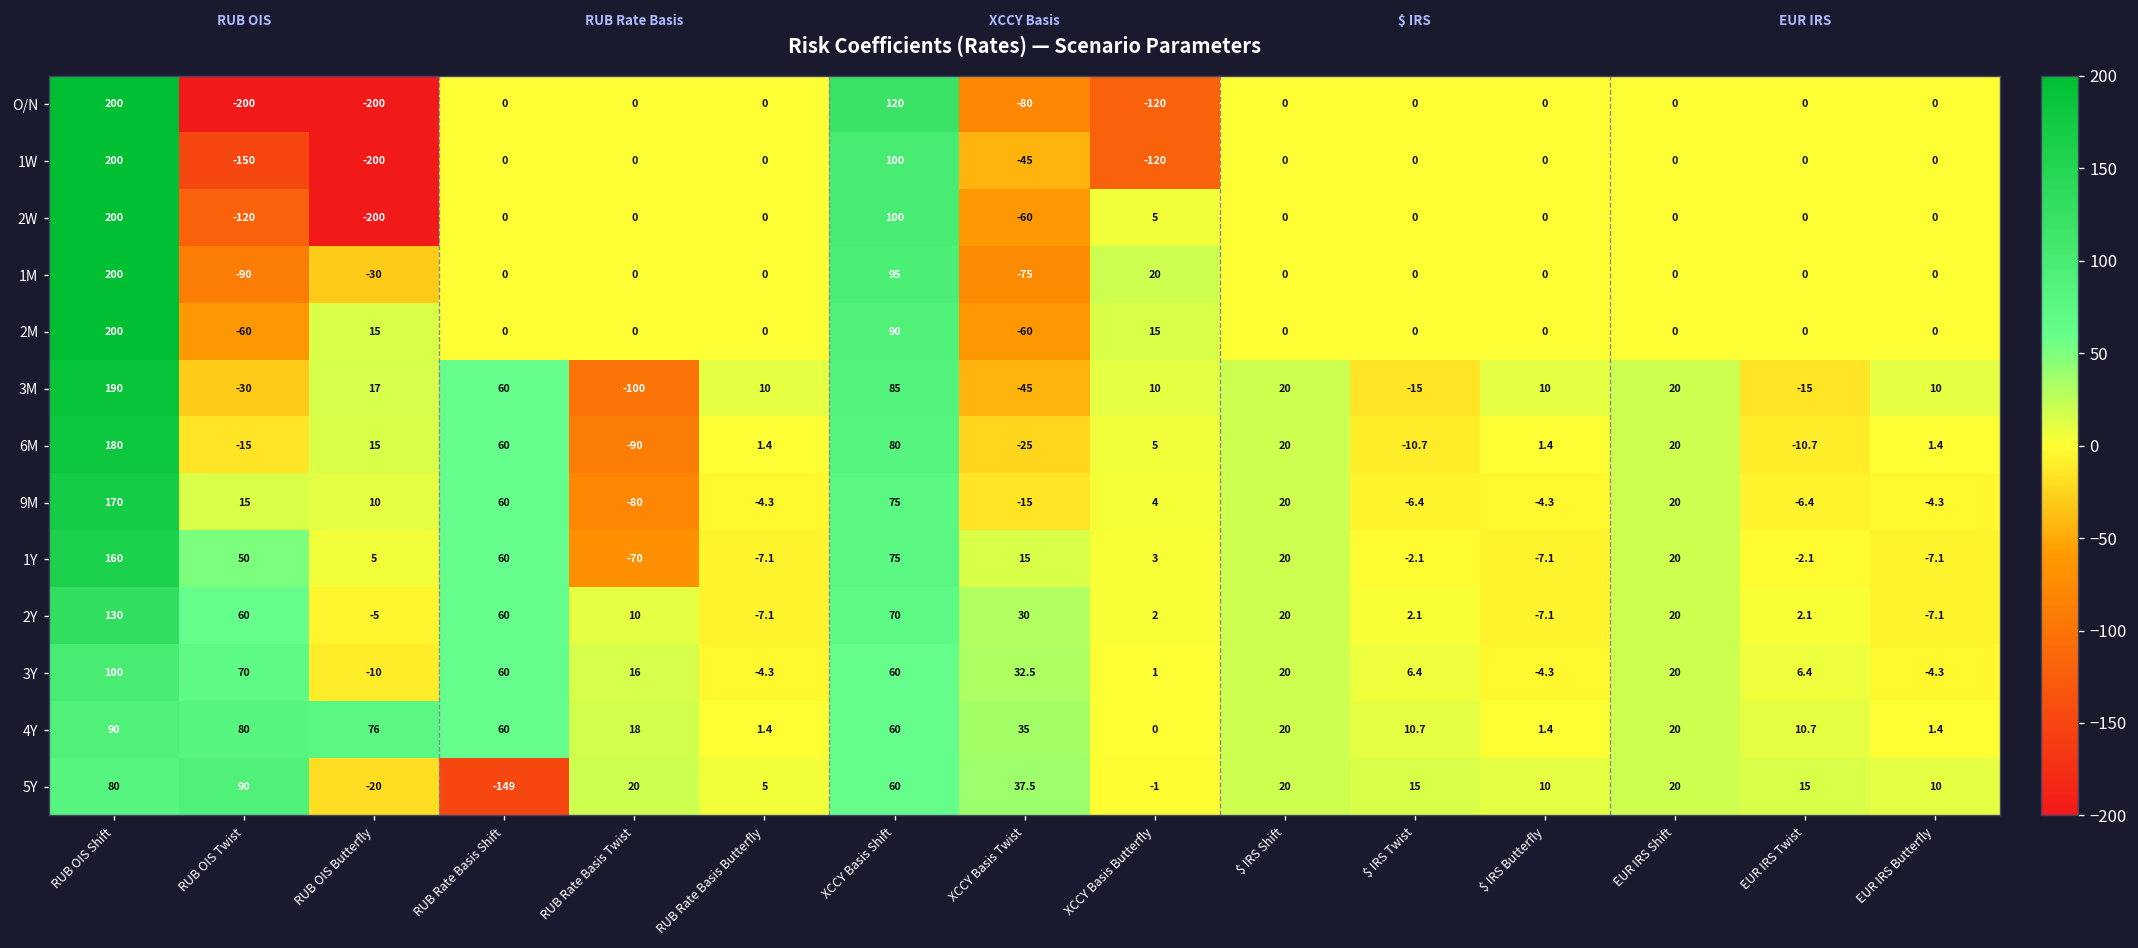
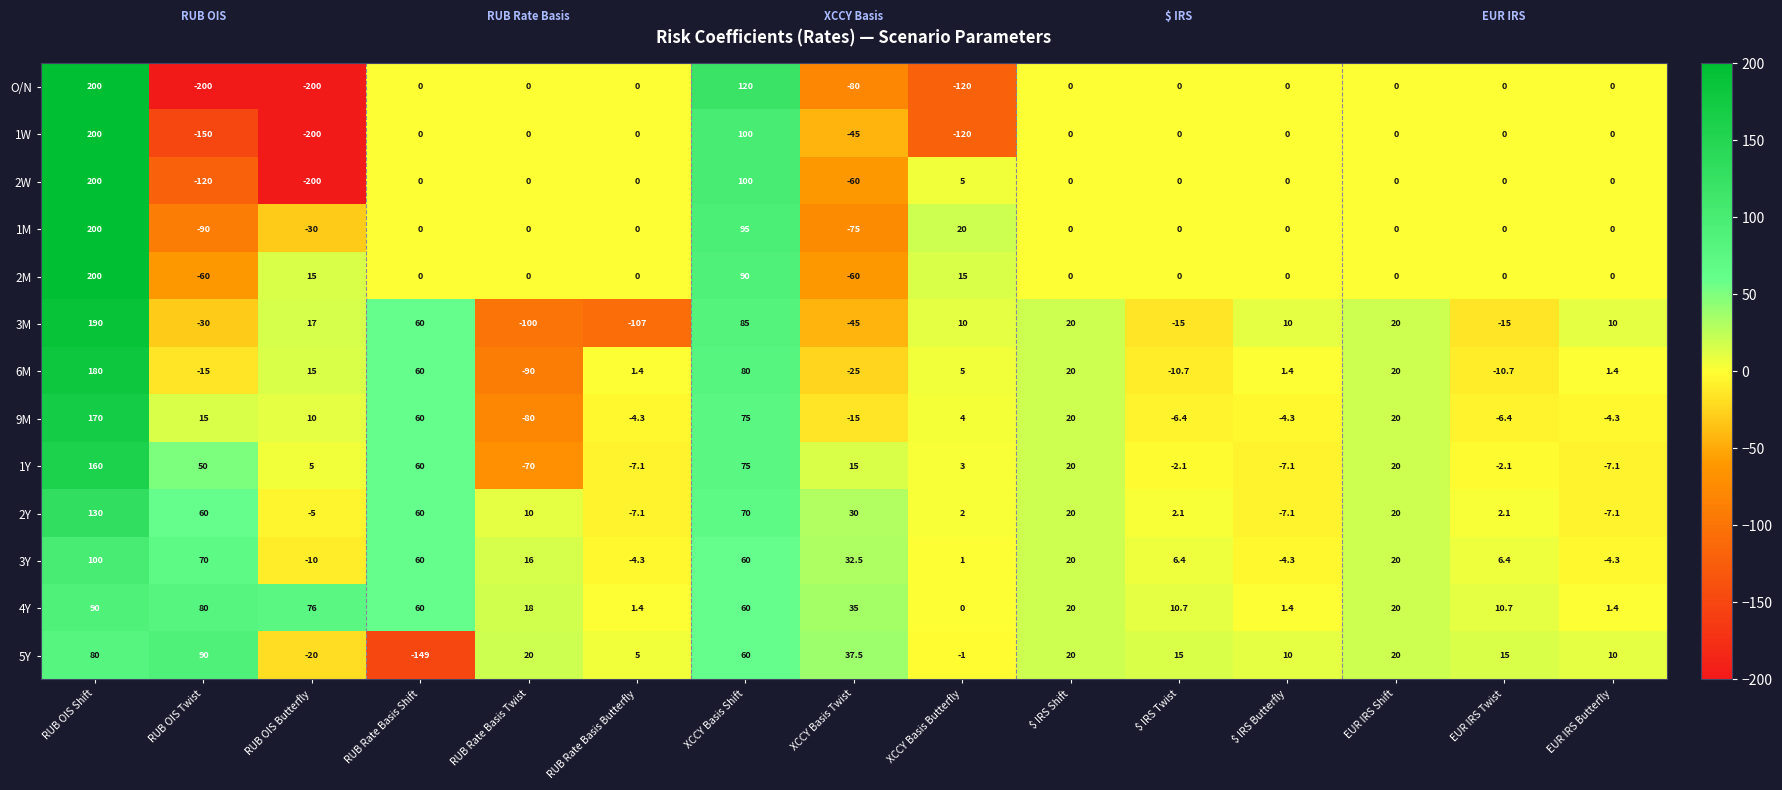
3M, RUB Rate Basis Butterfly: 10 -> -107
